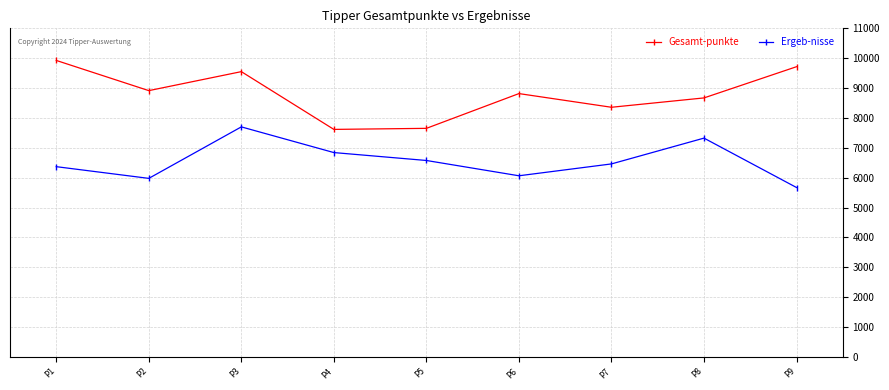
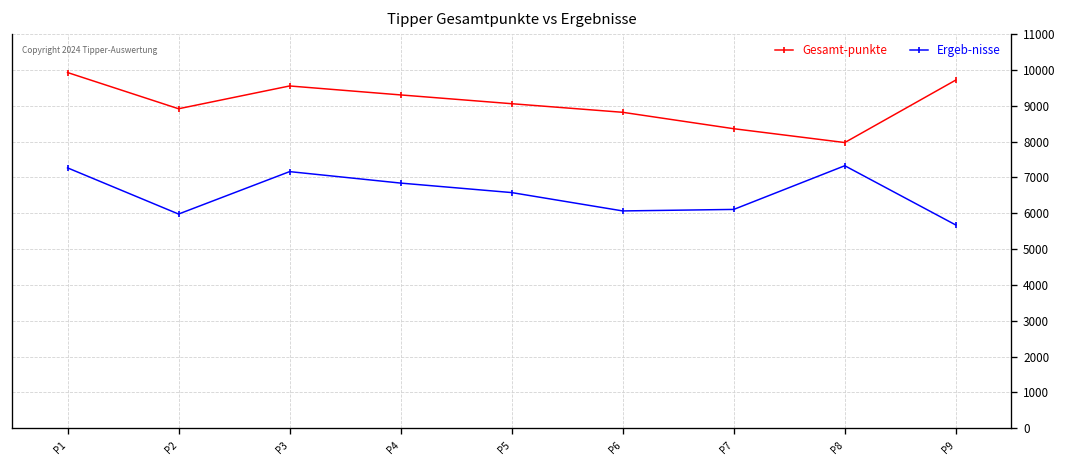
Ergeb-nisse, P1: 6400 -> 7300
Ergeb-nisse, P3: 7700 -> 7200
Gesamt-punkte, P4: 7600 -> 9300
Gesamt-punkte, P5: 7700 -> 9100
Ergeb-nisse, P7: 6500 -> 6100
Gesamt-punkte, P8: 8700 -> 8000
